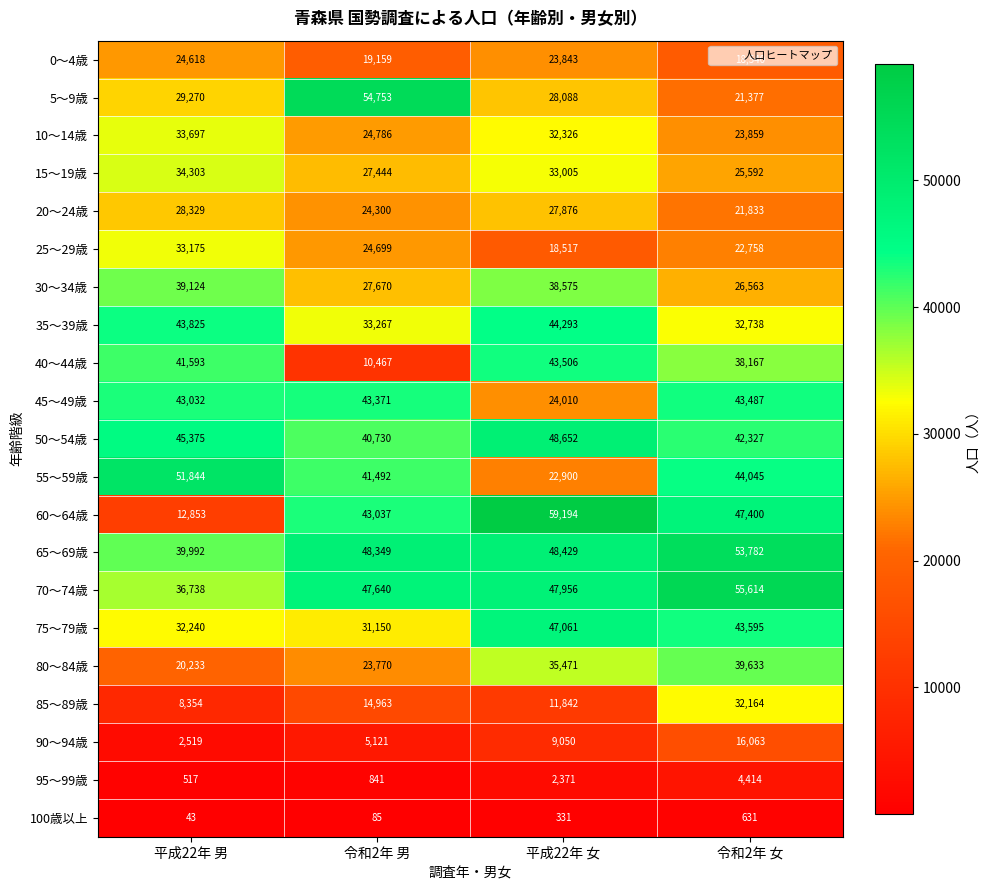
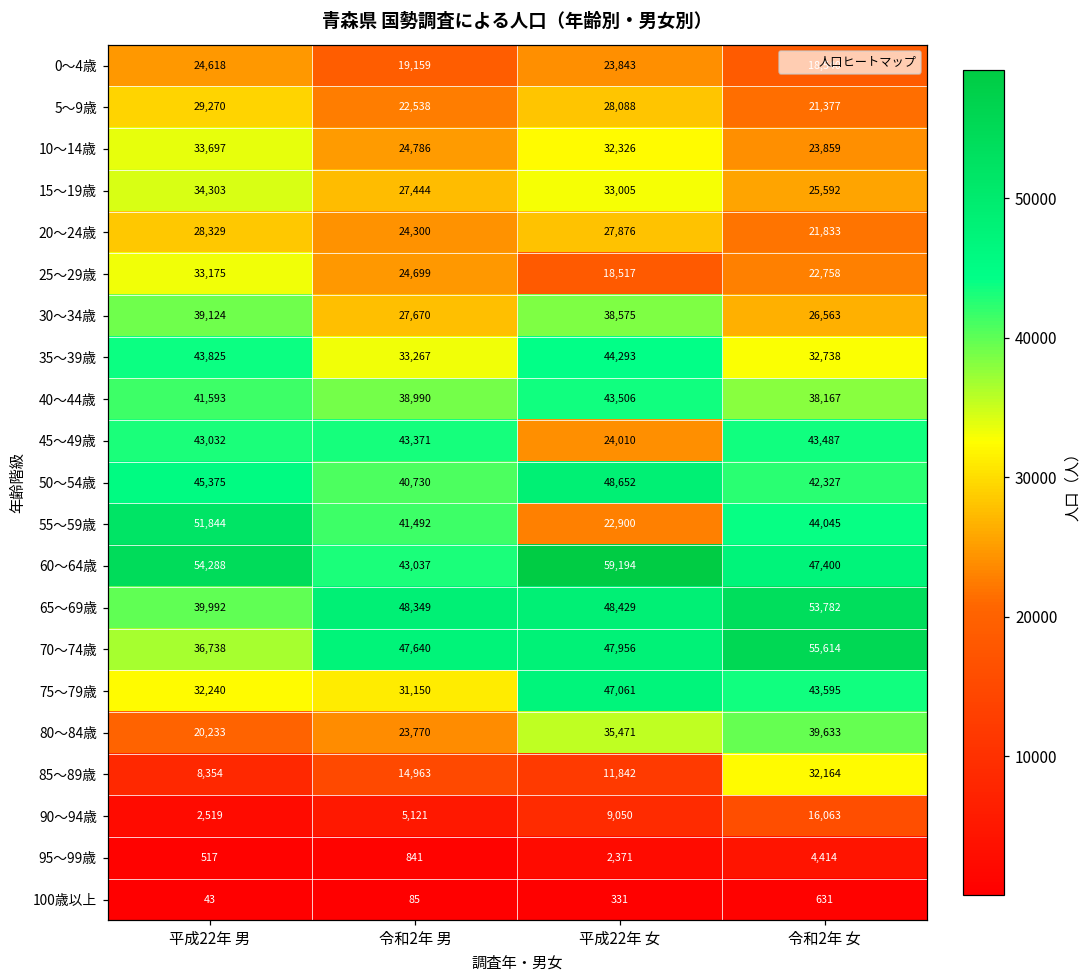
5～9歳, 令和2年 男: 54,753 -> 22,538
40～44歳, 令和2年 男: 10,467 -> 38,990
60～64歳, 平成22年 男: 12,853 -> 54,288
